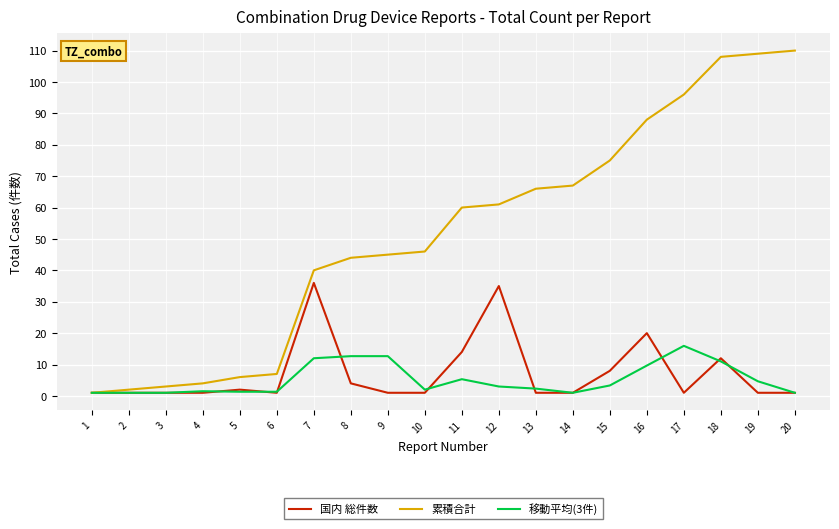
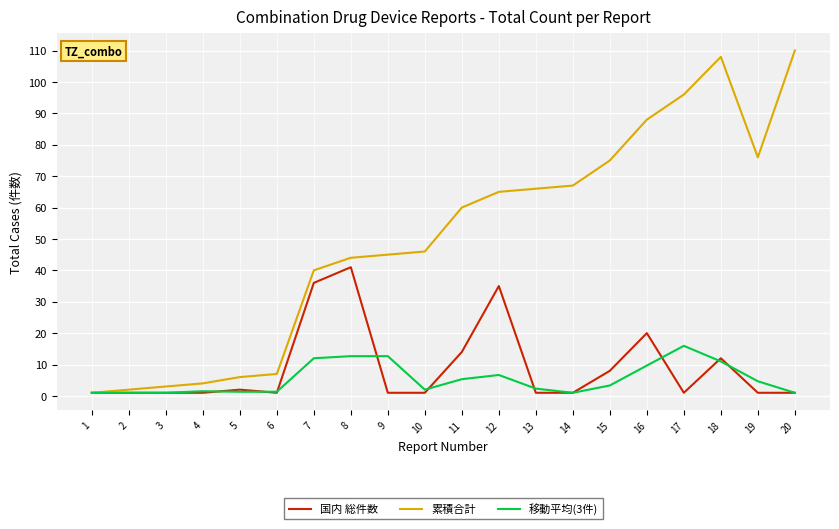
国内 総件数, 8: 4 -> 41
累積合計, 12: 61 -> 65
移動平均(3件), 12: 3 -> 7
累積合計, 19: 109 -> 76
